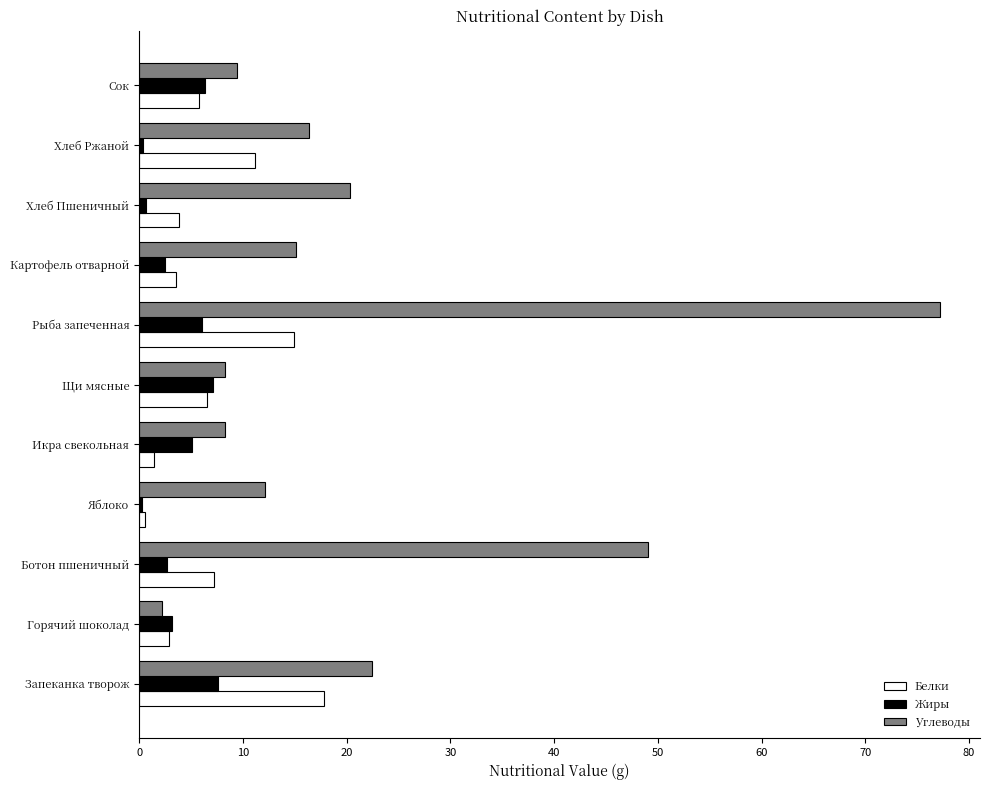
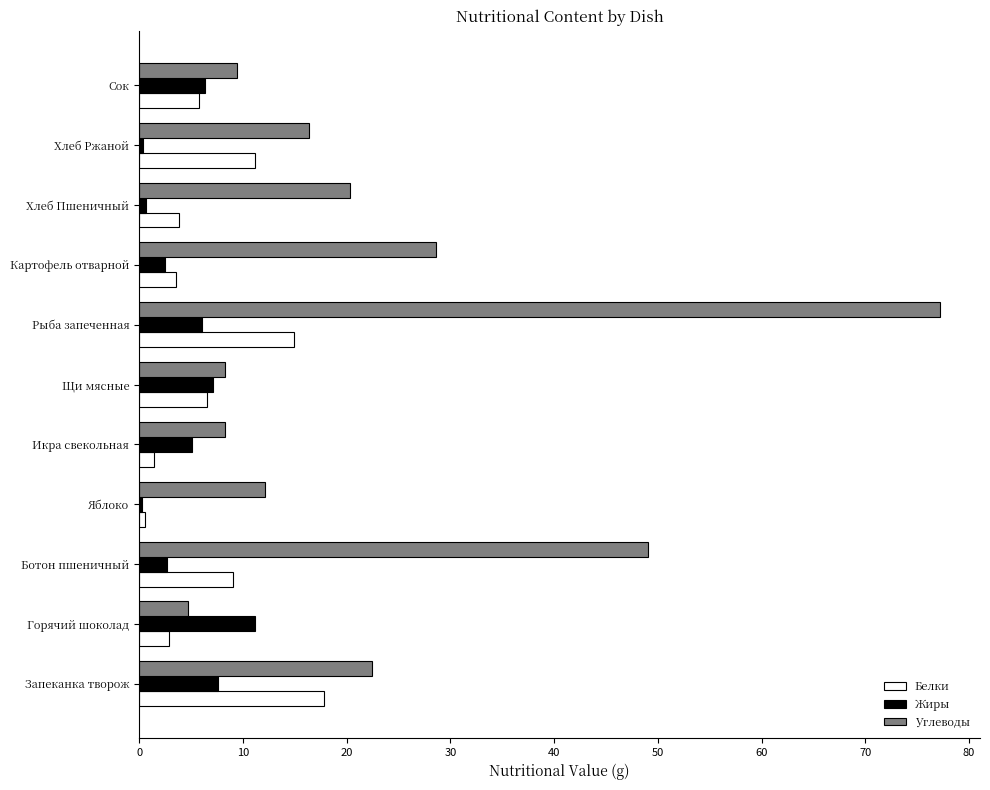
Углеводы, Картофель отварной: 15.2 -> 28.6
Белки, Ботон пшеничный: 7.2 -> 9.1
Углеводы, Горячий шоколад: 2.2 -> 4.7
Жиры, Горячий шоколад: 3.2 -> 11.2
